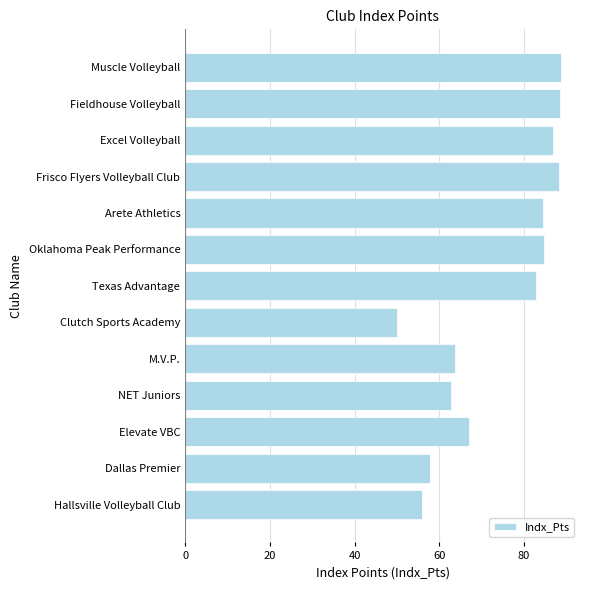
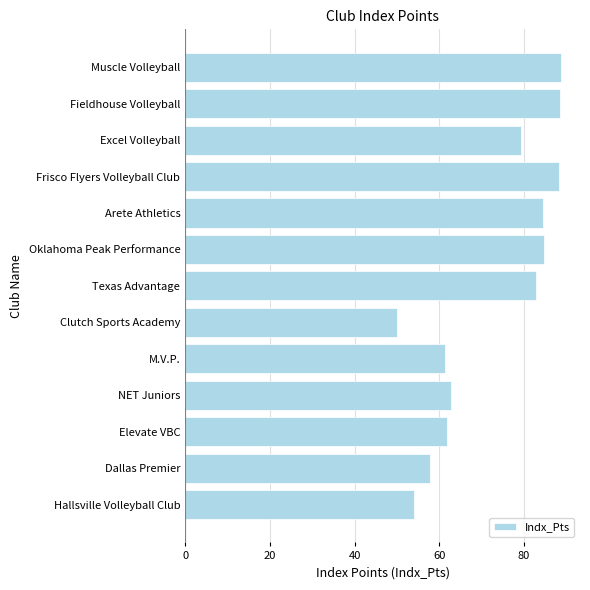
Excel Volleyball: 87 -> 79
M.V.P.: 64 -> 61
Elevate VBC: 67 -> 62
Hallsville Volleyball Club: 56 -> 54
